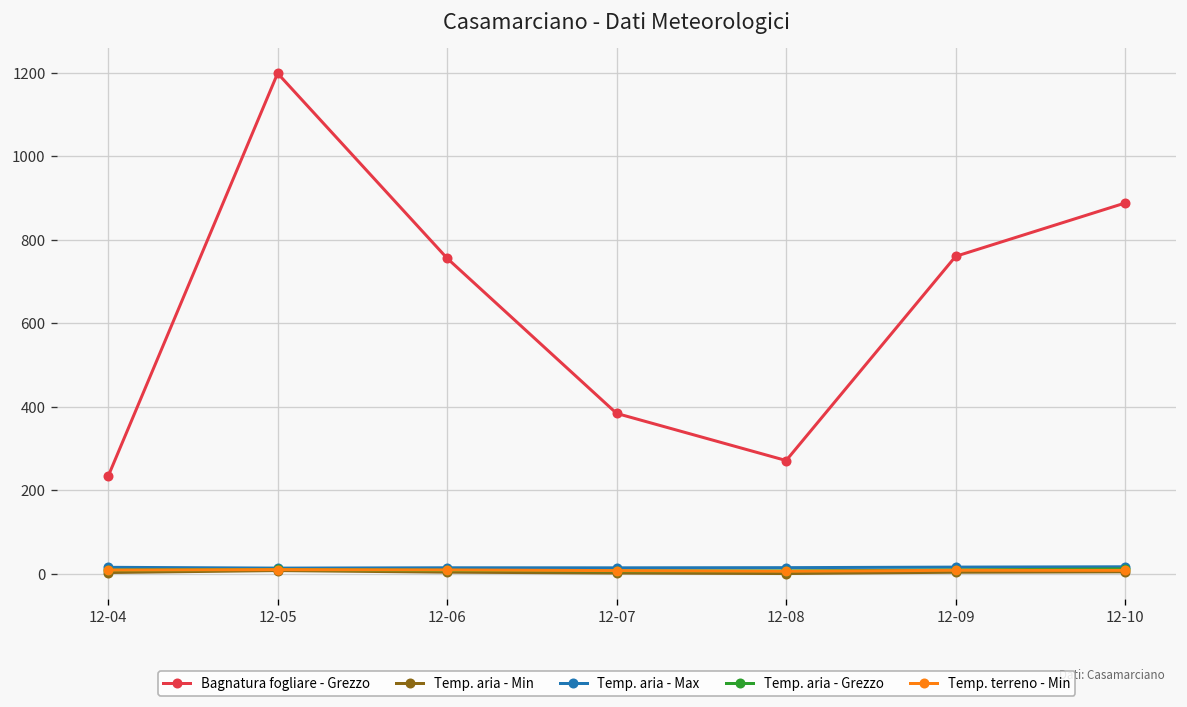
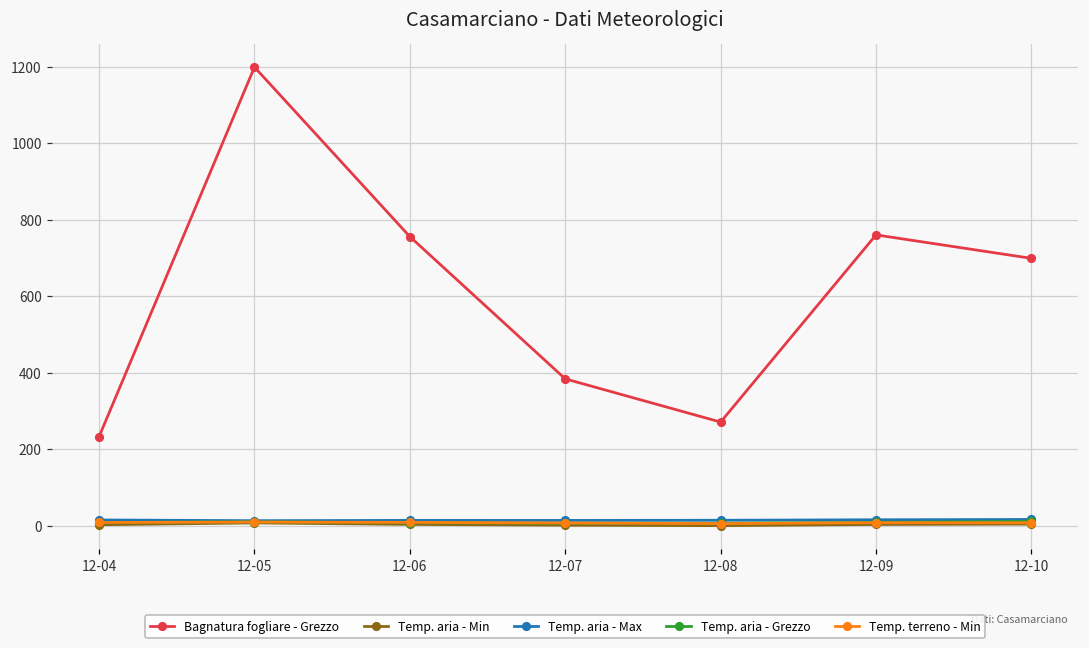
Bagnatura fogliare - Grezzo, 12-10: 890 -> 700
